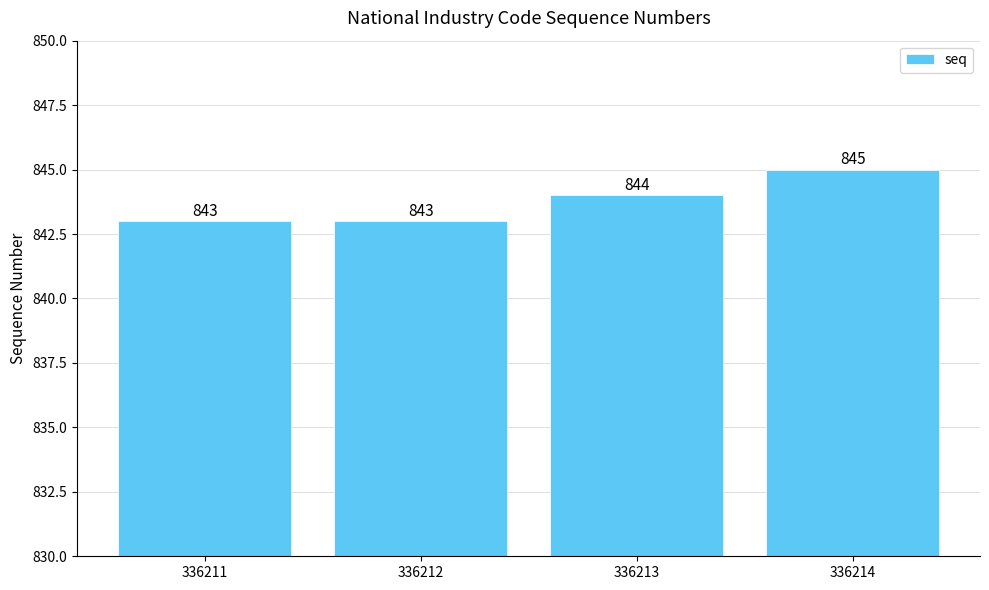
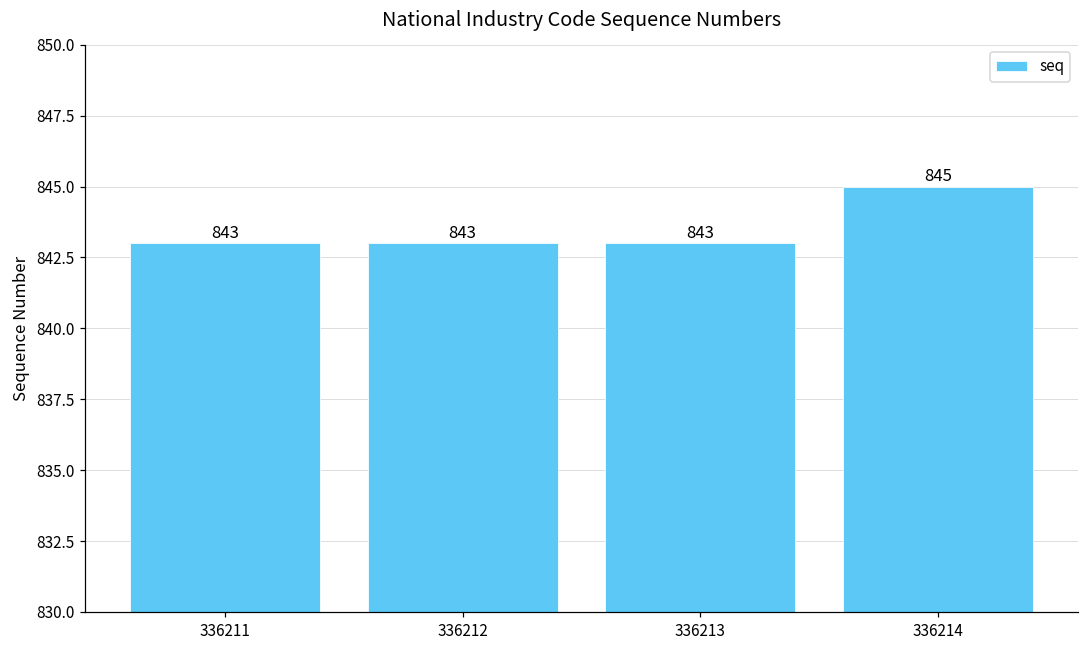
336213: 844 -> 843
